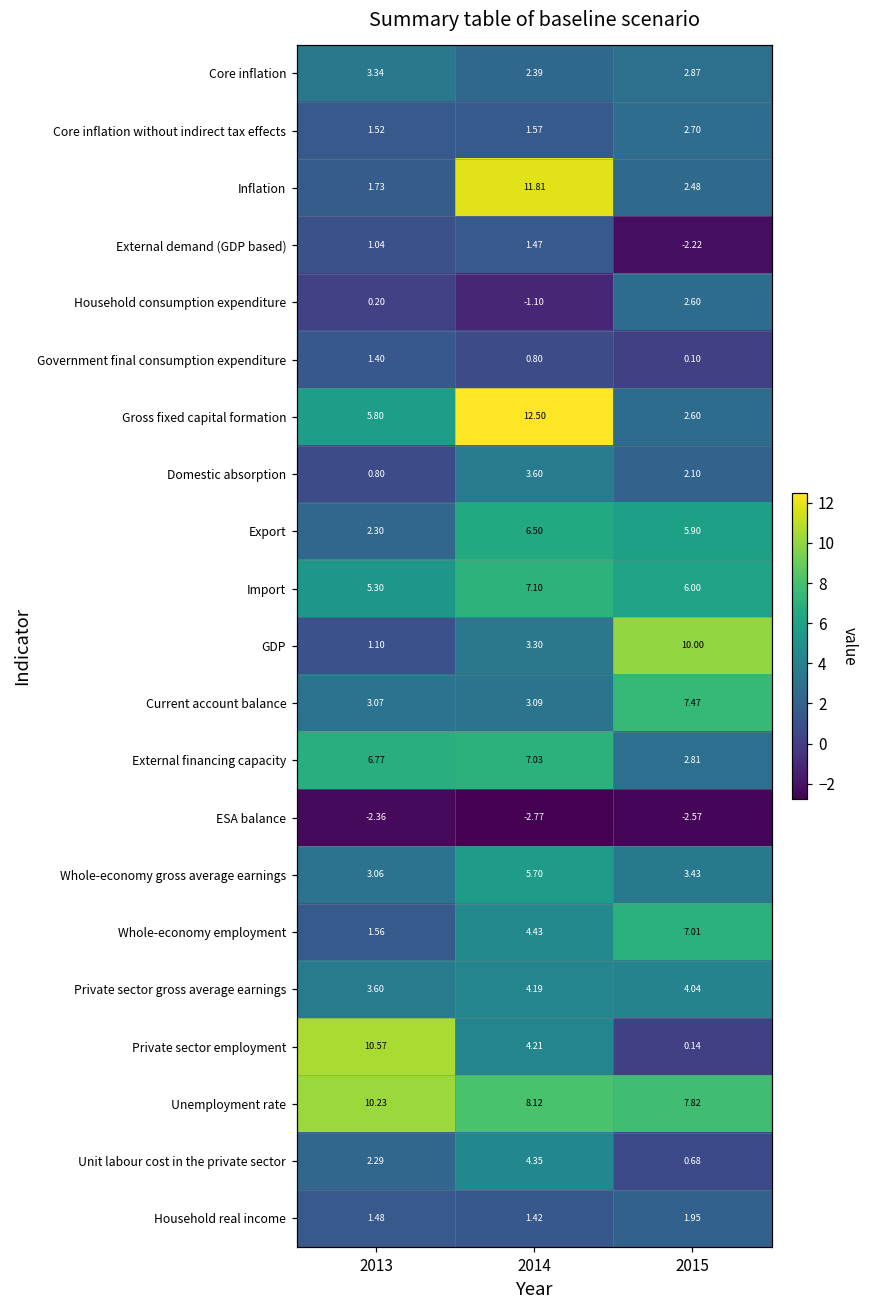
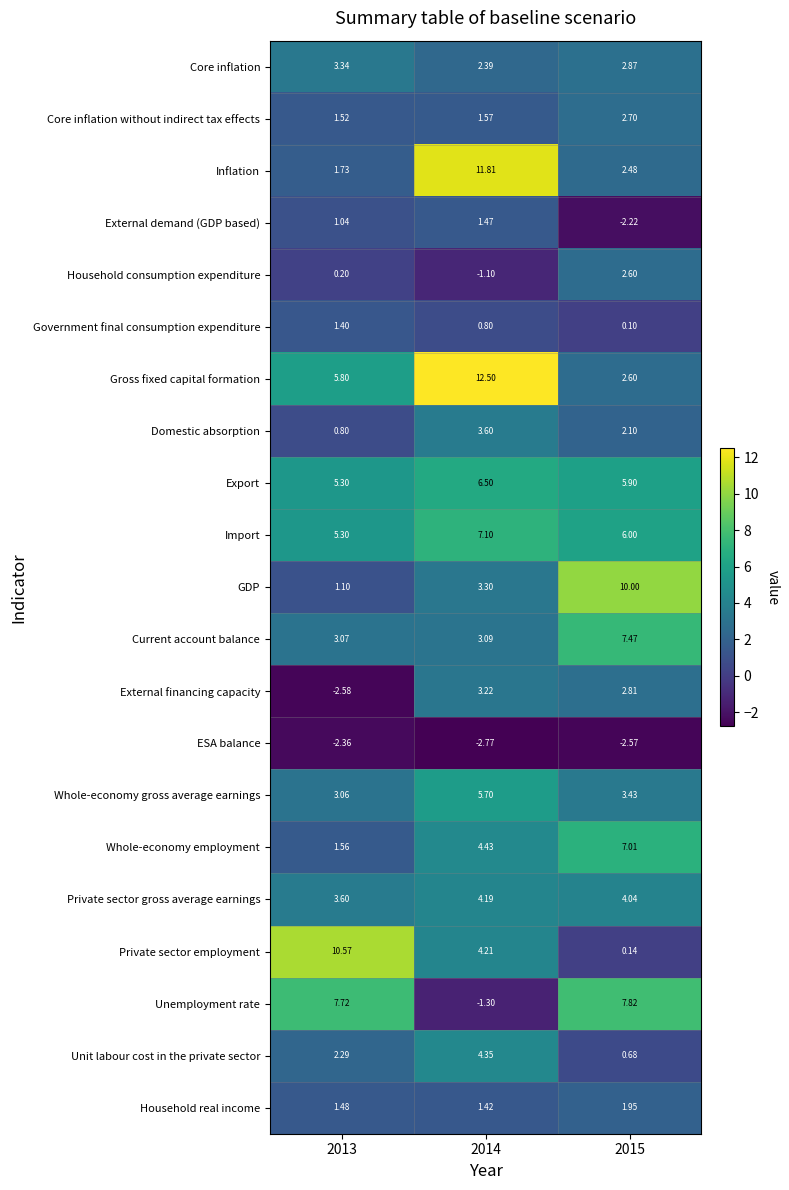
Export, 2013: 2.30 -> 5.30
External financing capacity, 2013: 6.77 -> -2.58
External financing capacity, 2014: 7.03 -> 3.22
Unemployment rate, 2013: 10.23 -> 7.72
Unemployment rate, 2014: 8.12 -> -1.30
